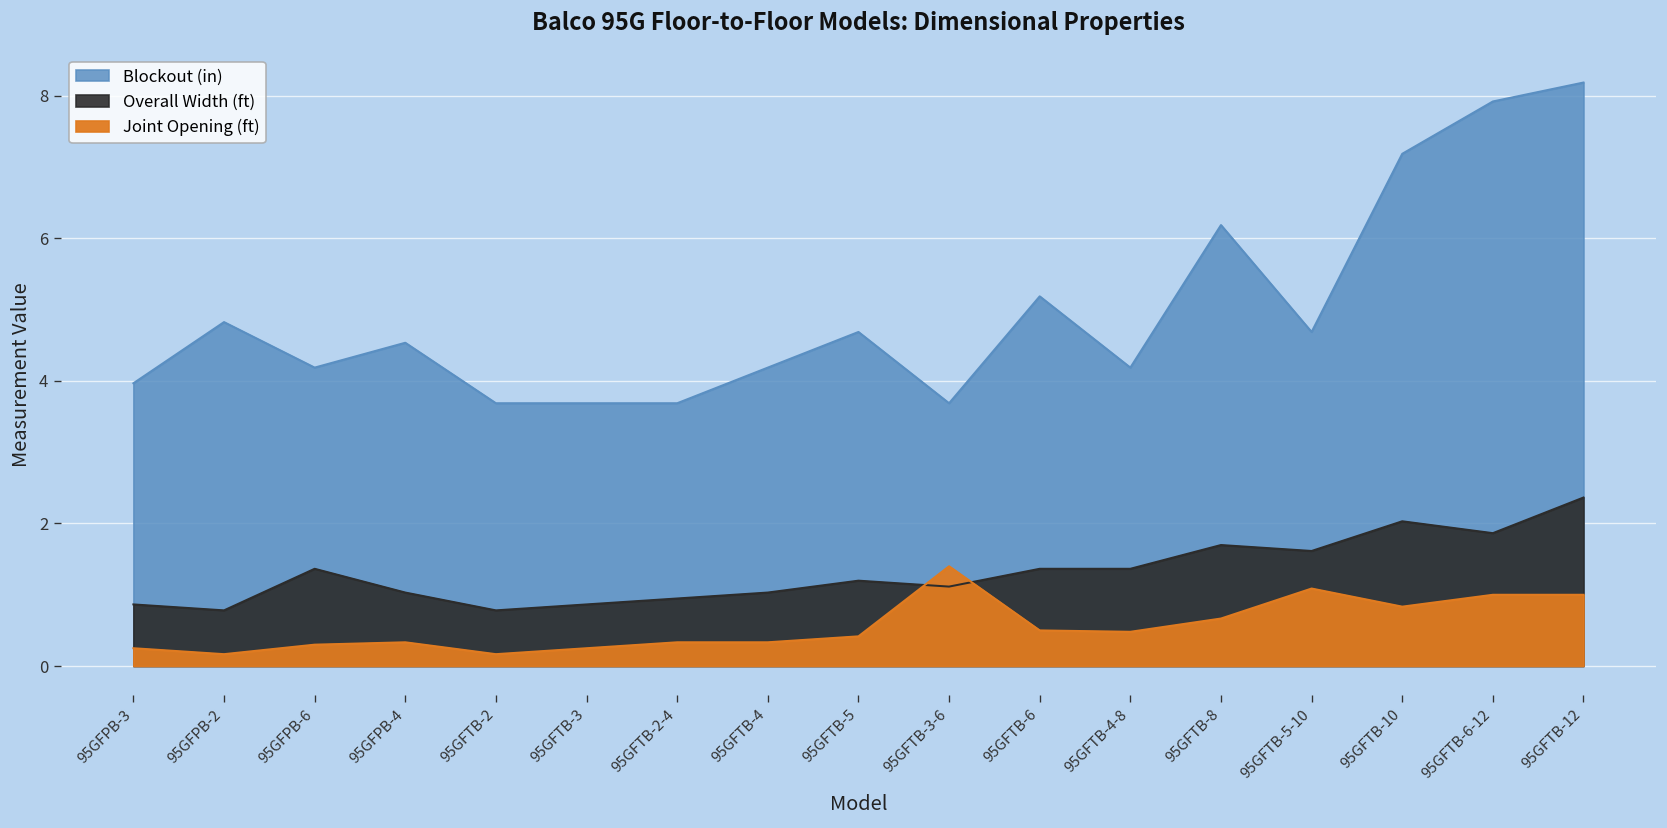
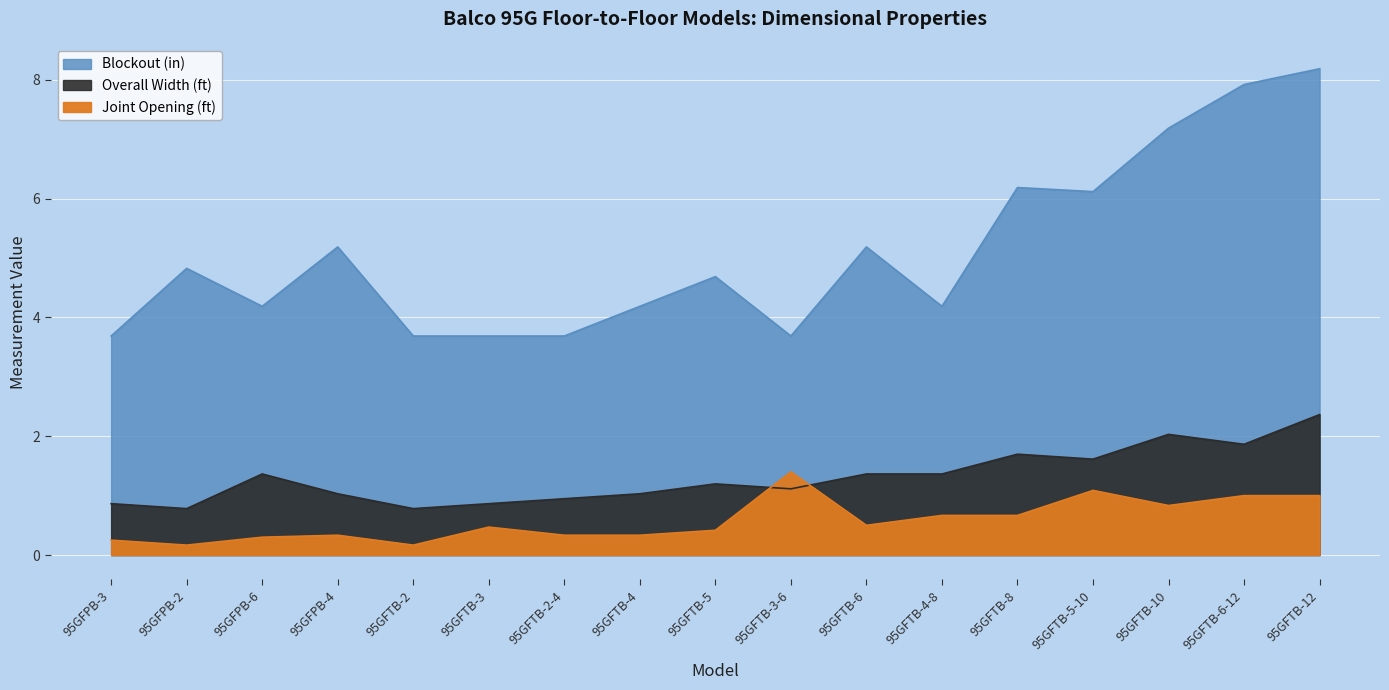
Blockout (in), 95GFPB-3: 4.0 -> 3.7
Blockout (in), 95GFPB-4: 4.5 -> 5.2
Joint Opening (ft), 95GFTB-3: 0.3 -> 0.5
Joint Opening (ft), 95GFTB-4-8: 0.5 -> 0.7
Blockout (in), 95GFTB-5-10: 4.7 -> 6.1
